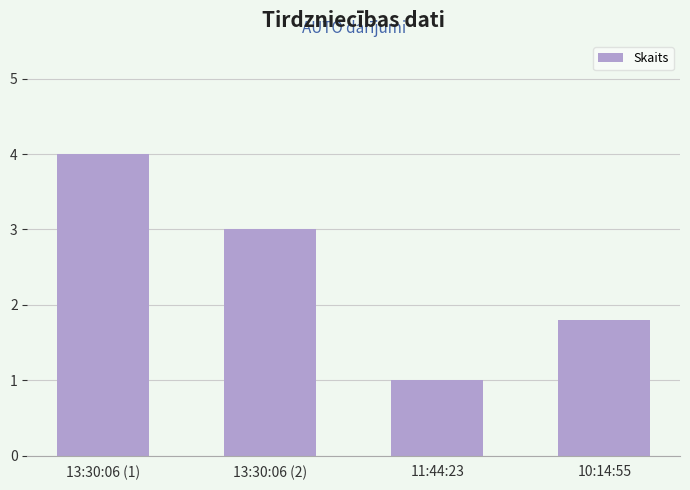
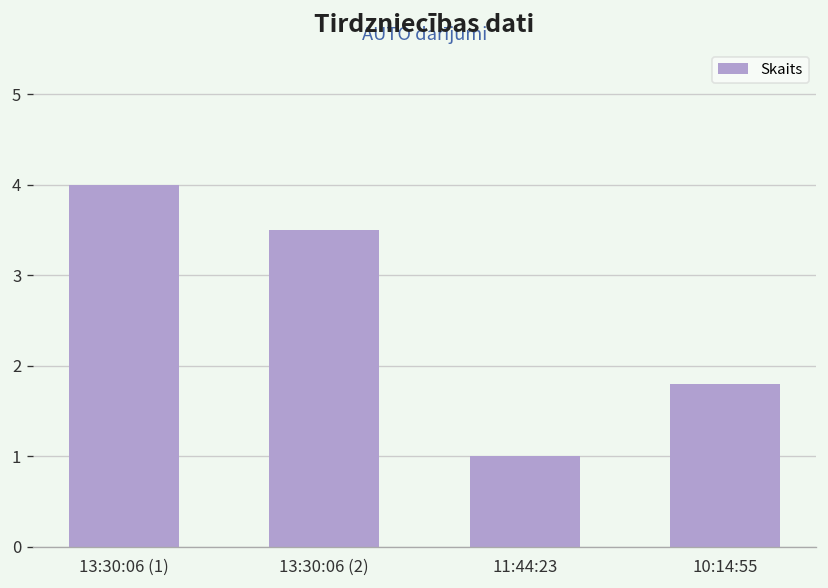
13:30:06 (2): 3.0 -> 3.5
